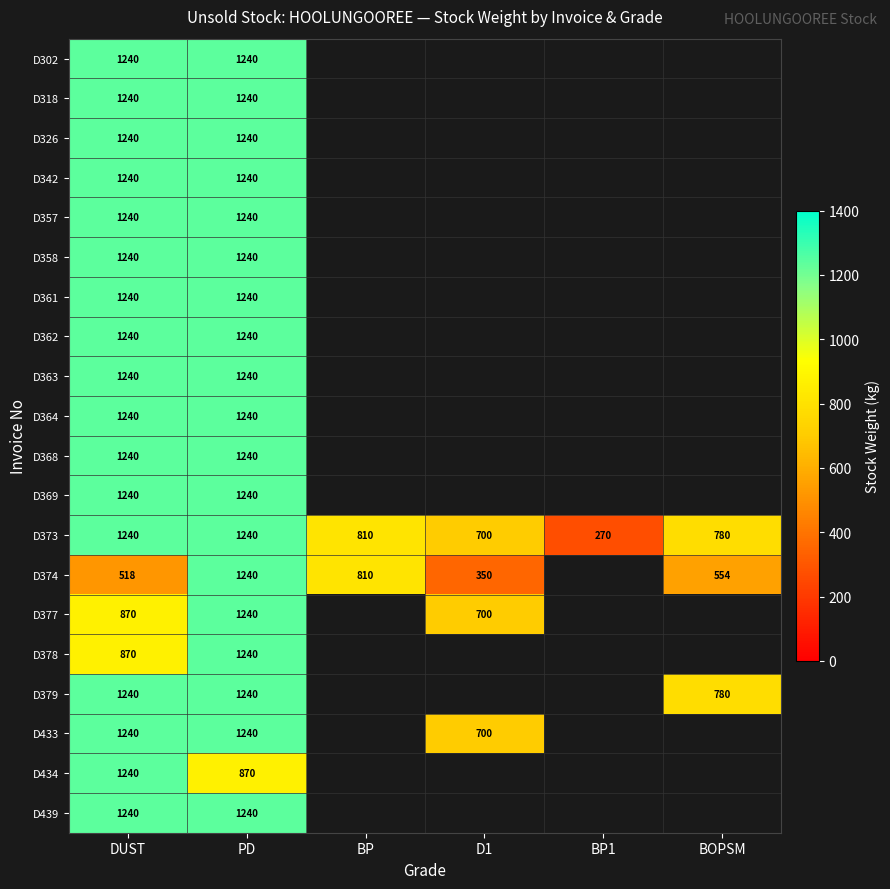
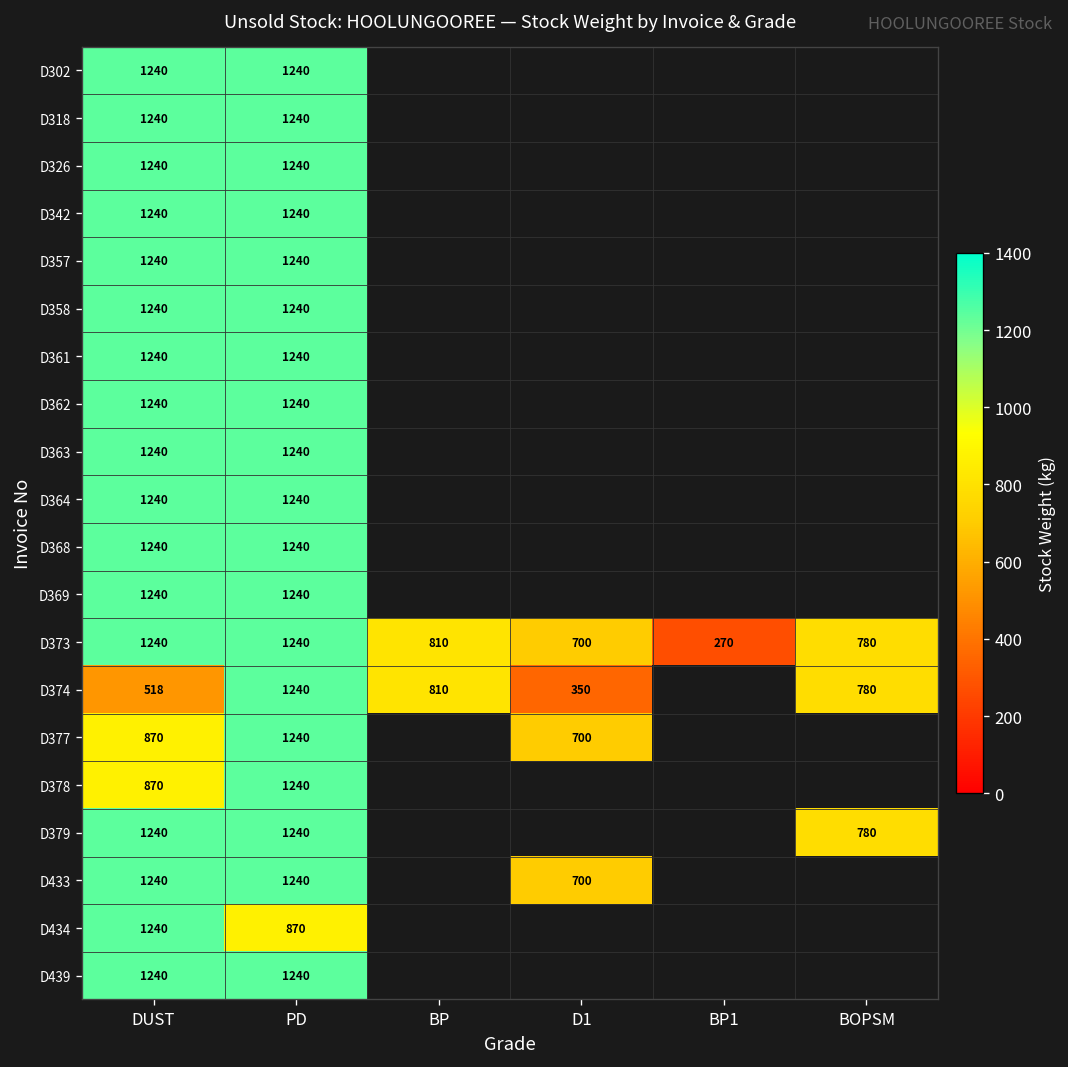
D374, BOPSM: 554 -> 780
